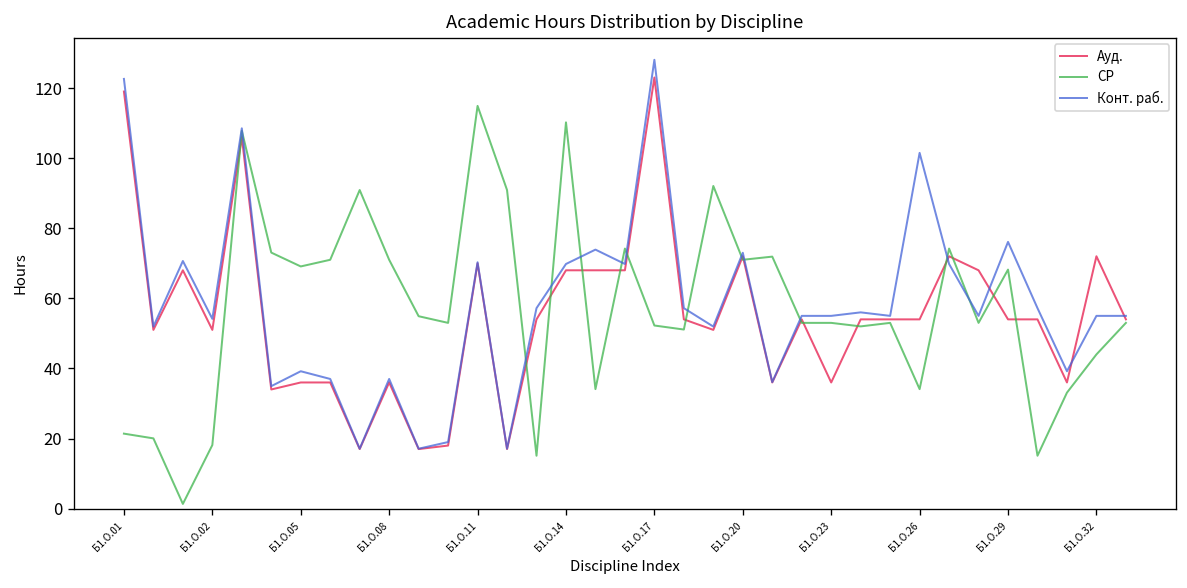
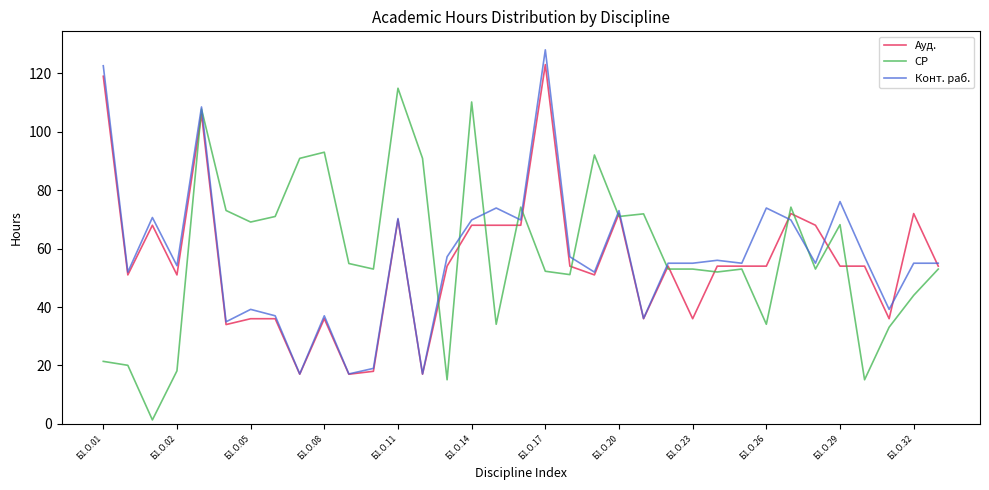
СР, Б1.О.08: 71 -> 93
Конт. раб., Б1.О.26: 102 -> 74
